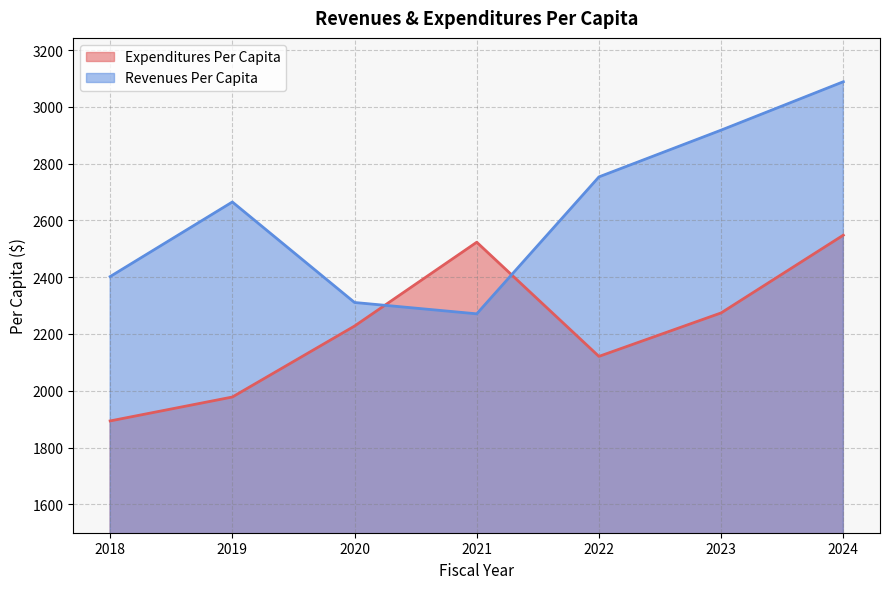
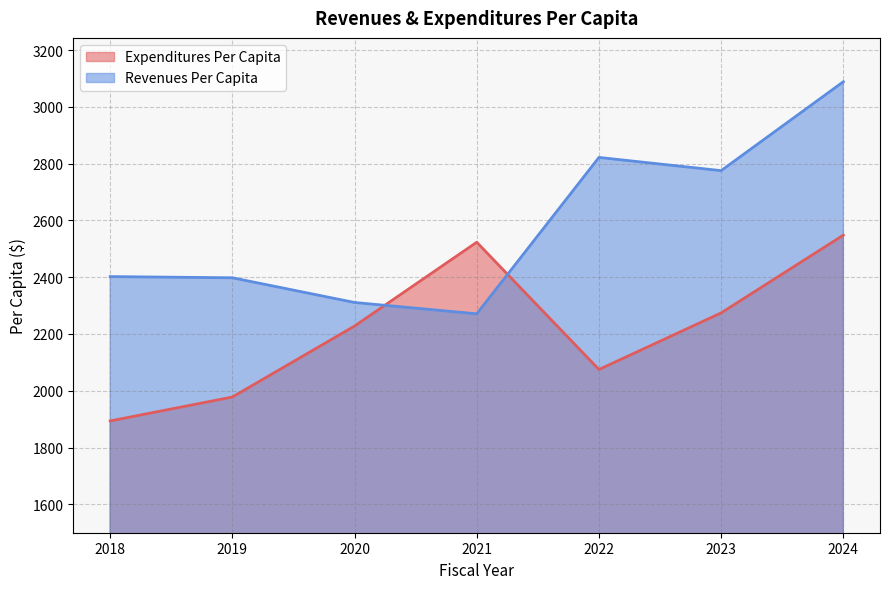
Revenues Per Capita, 2019: 2670 -> 2400
Expenditures Per Capita, 2022: 2120 -> 2070
Revenues Per Capita, 2022: 2750 -> 2820
Revenues Per Capita, 2023: 2920 -> 2780
